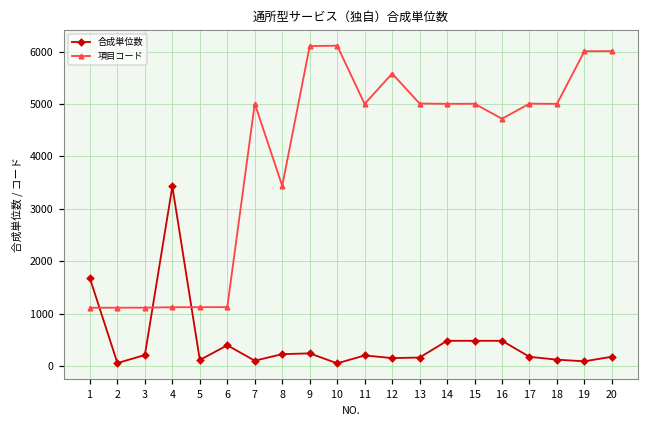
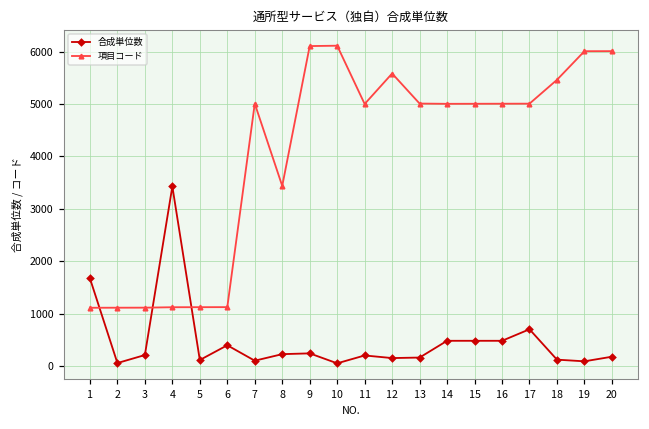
項目コード, 16: 4700 -> 5000
合成単位数, 17: 200 -> 700
項目コード, 18: 5000 -> 5500
